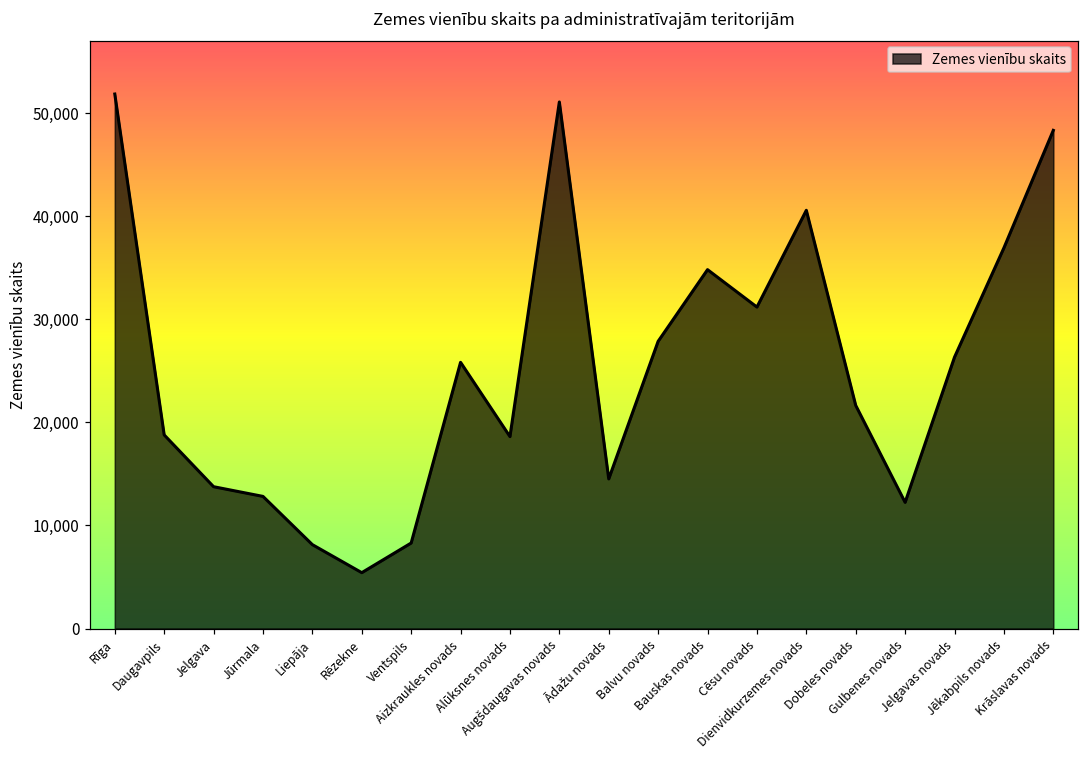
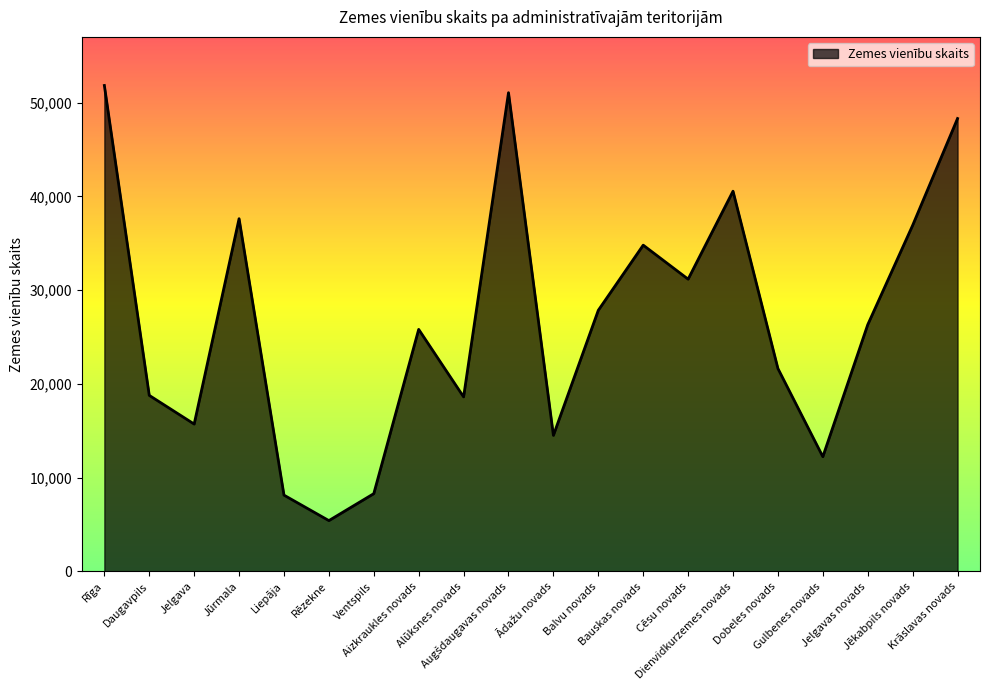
Jelgava: 14,000 -> 16,000
Jūrmala: 13,000 -> 38,000
